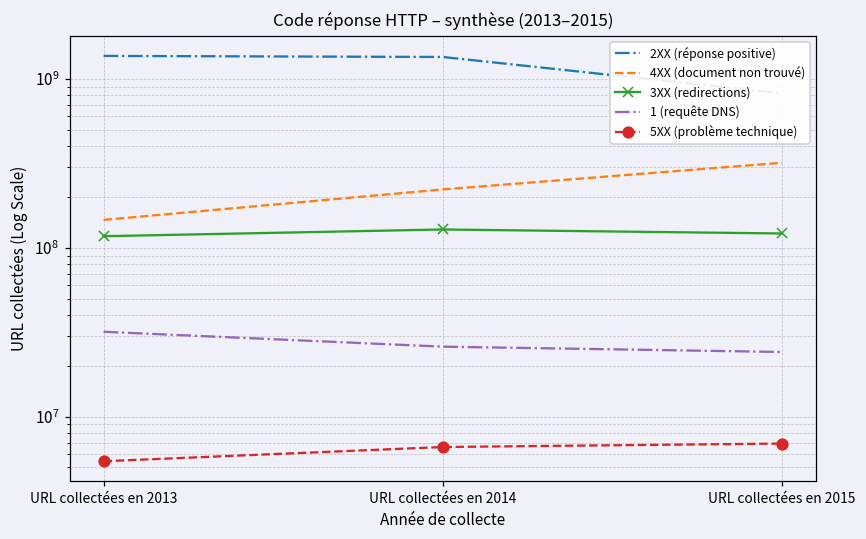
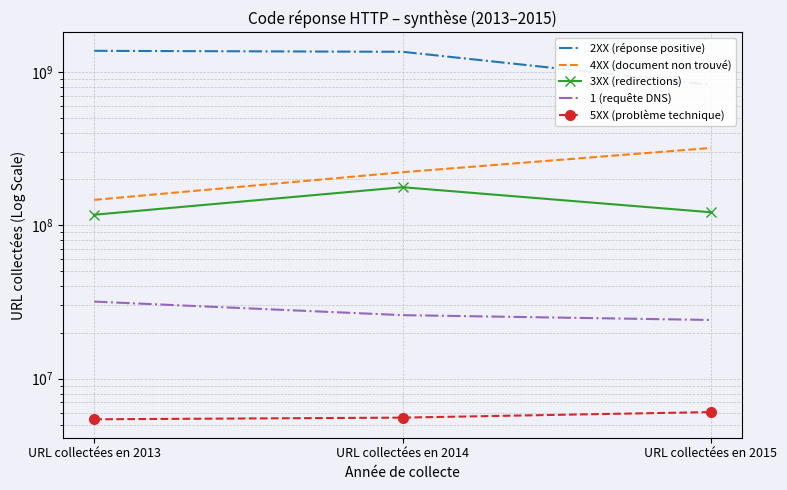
3XX (redirections), URL collectées en 2014: 130000000 -> 180000000
5XX (problème technique), URL collectées en 2014: 6600000 -> 5600000
5XX (problème technique), URL collectées en 2015: 7000000 -> 6100000
